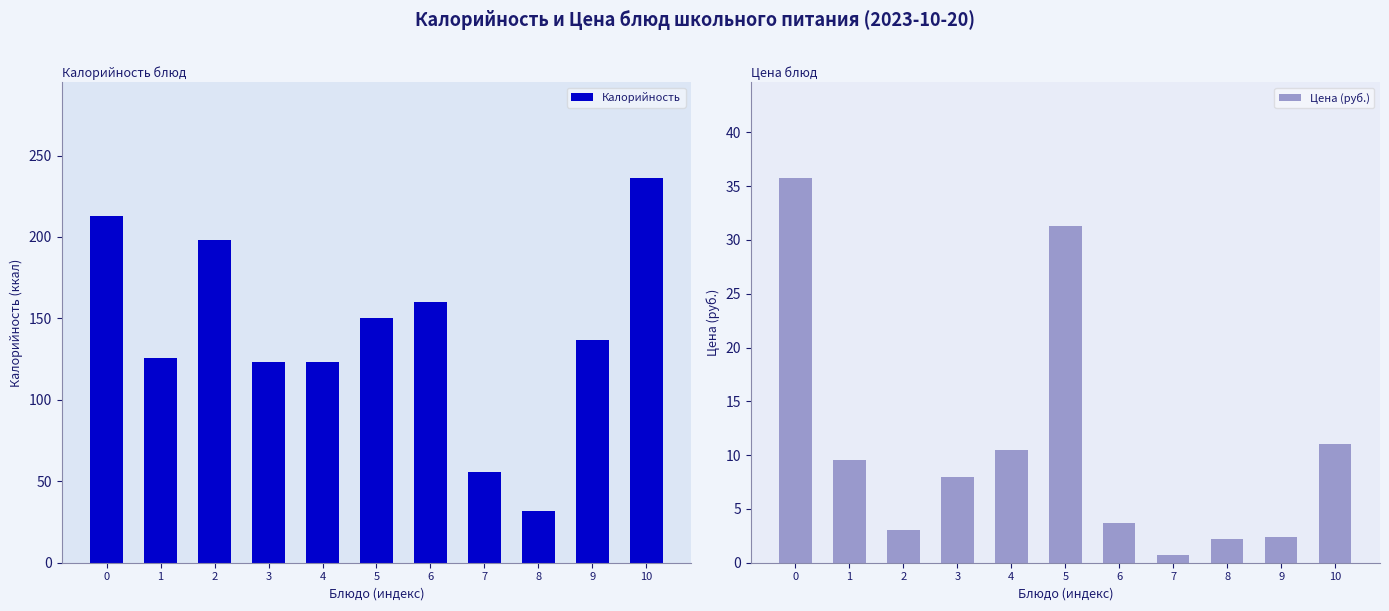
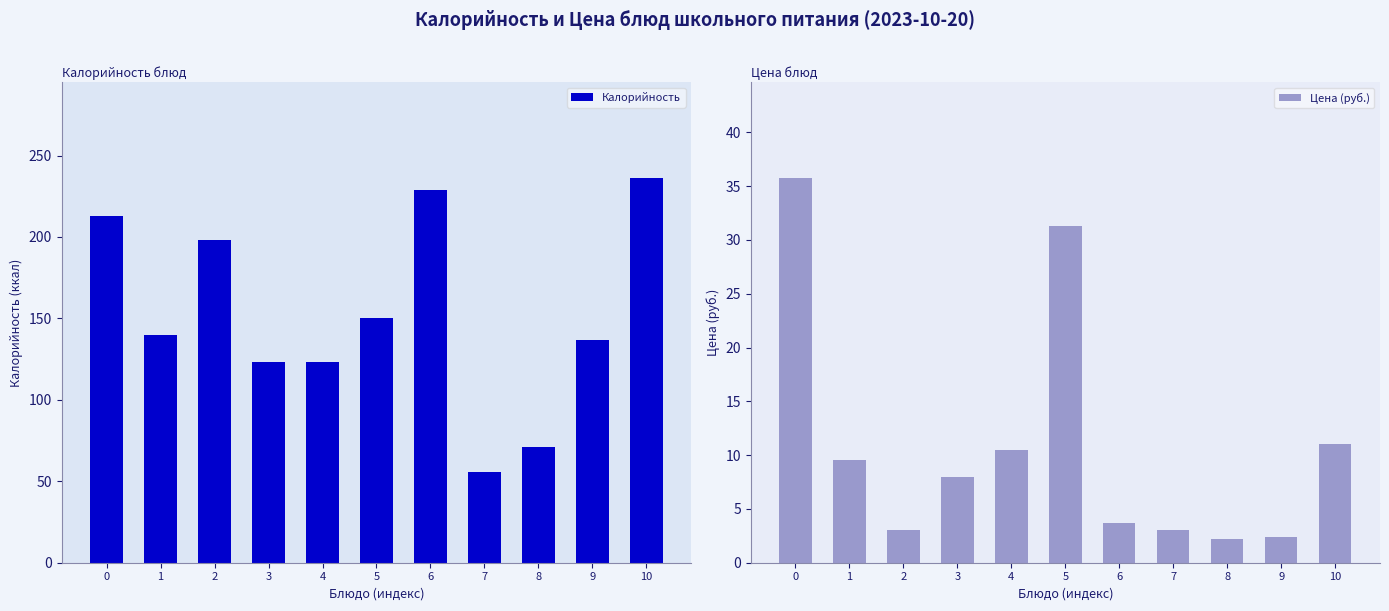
Калорийность блюд, 1: 126 -> 140
Калорийность блюд, 6: 160 -> 229
Калорийность блюд, 8: 32 -> 71
Цена блюд, 7: 0.7 -> 3.0
